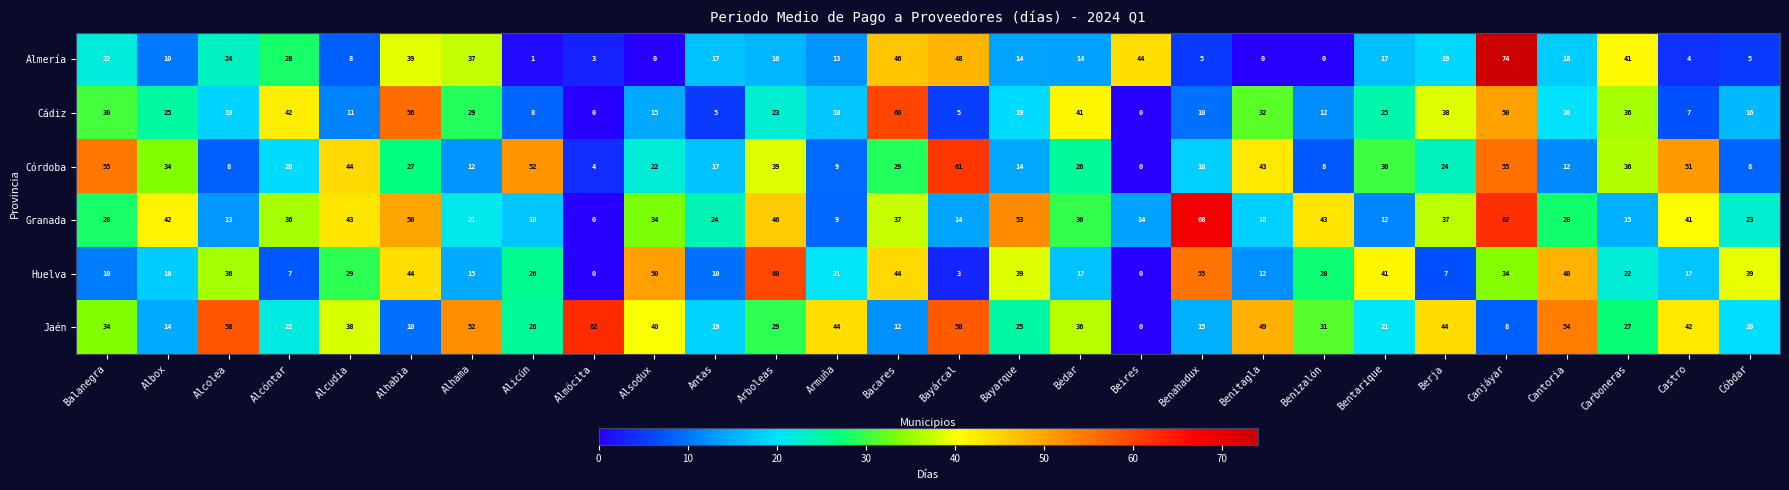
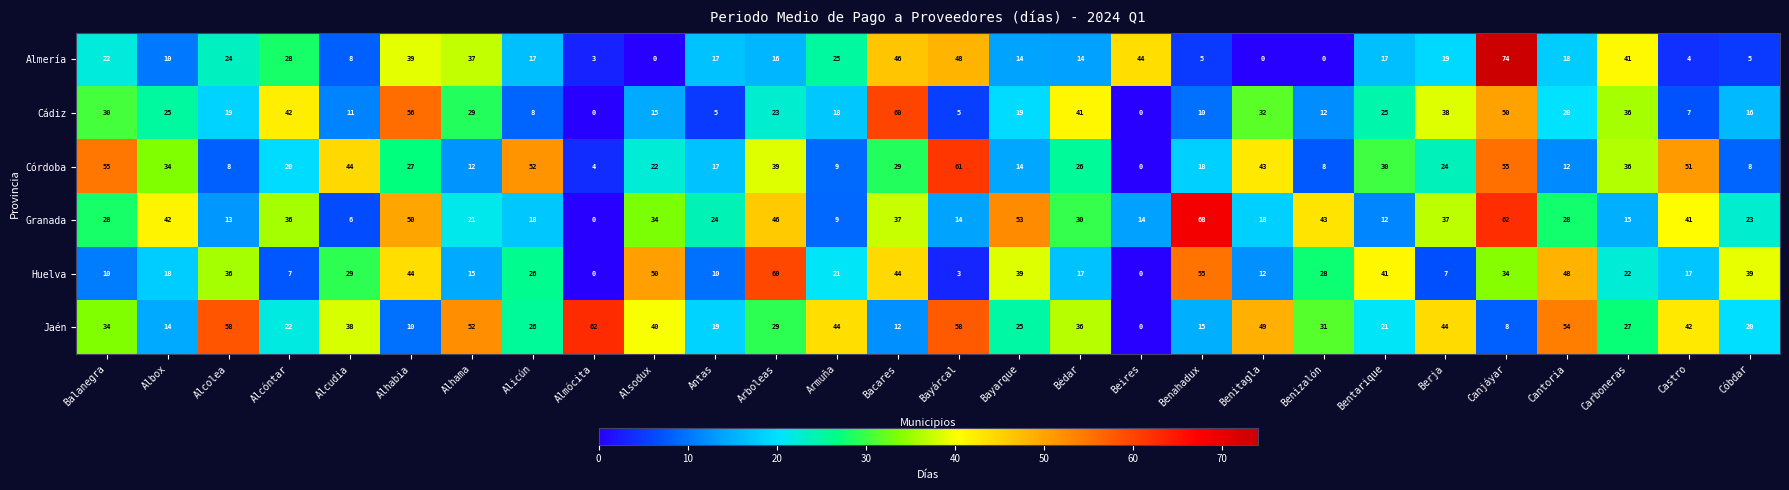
Almería, Alicún: 1 -> 17
Almería, Armuña: 13 -> 25
Granada, Alcudia: 43 -> 6
